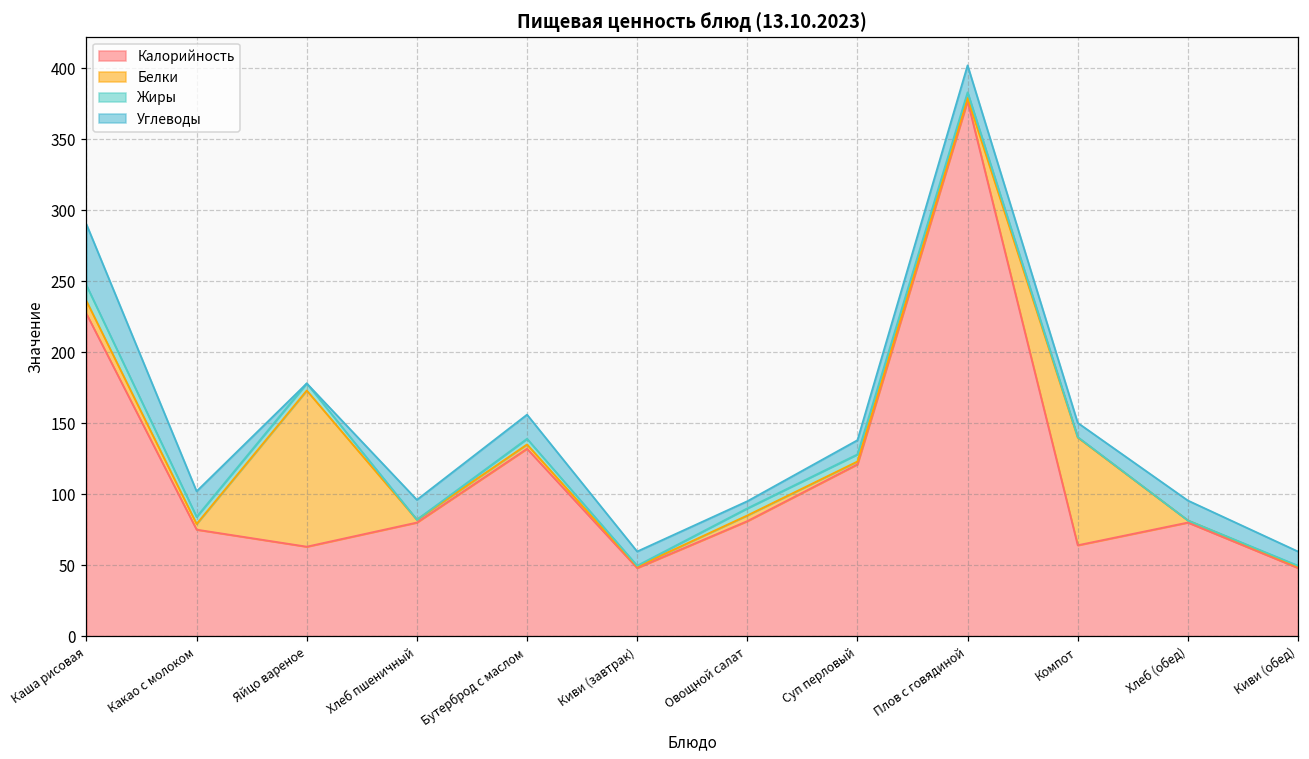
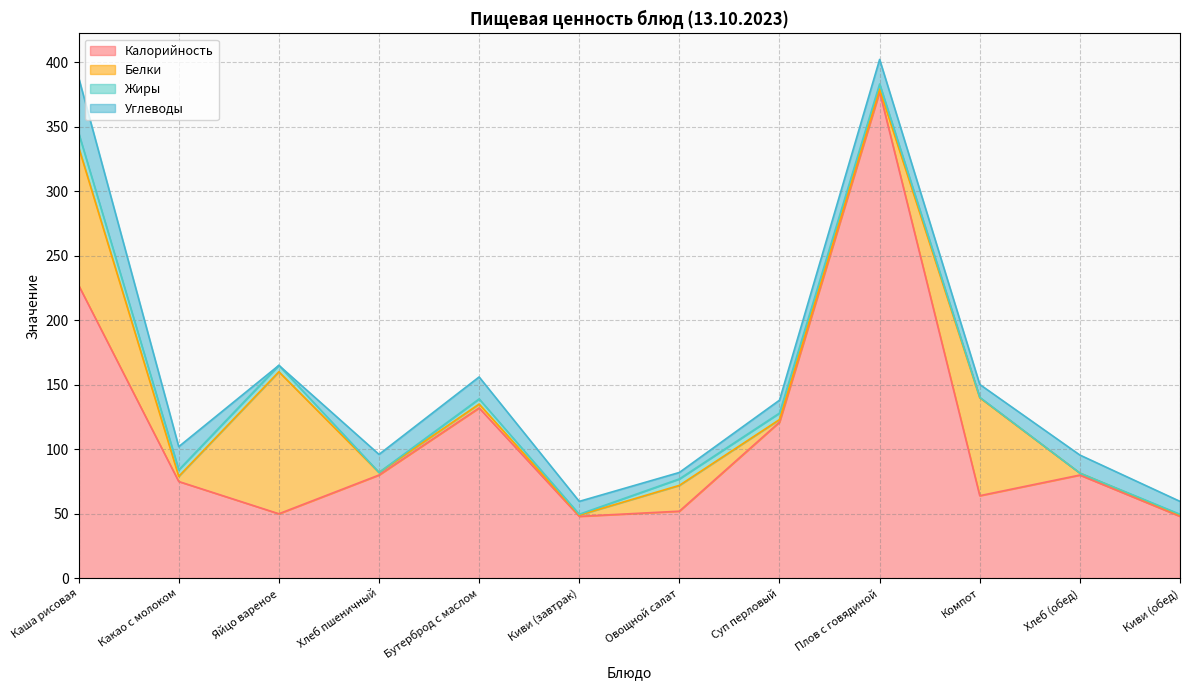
Белки, Каша рисовая: 9 -> 107
Калорийность, Яйцо вареное: 63 -> 50
Калорийность, Овощной салат: 81 -> 52
Белки, Овощной салат: 4 -> 20
